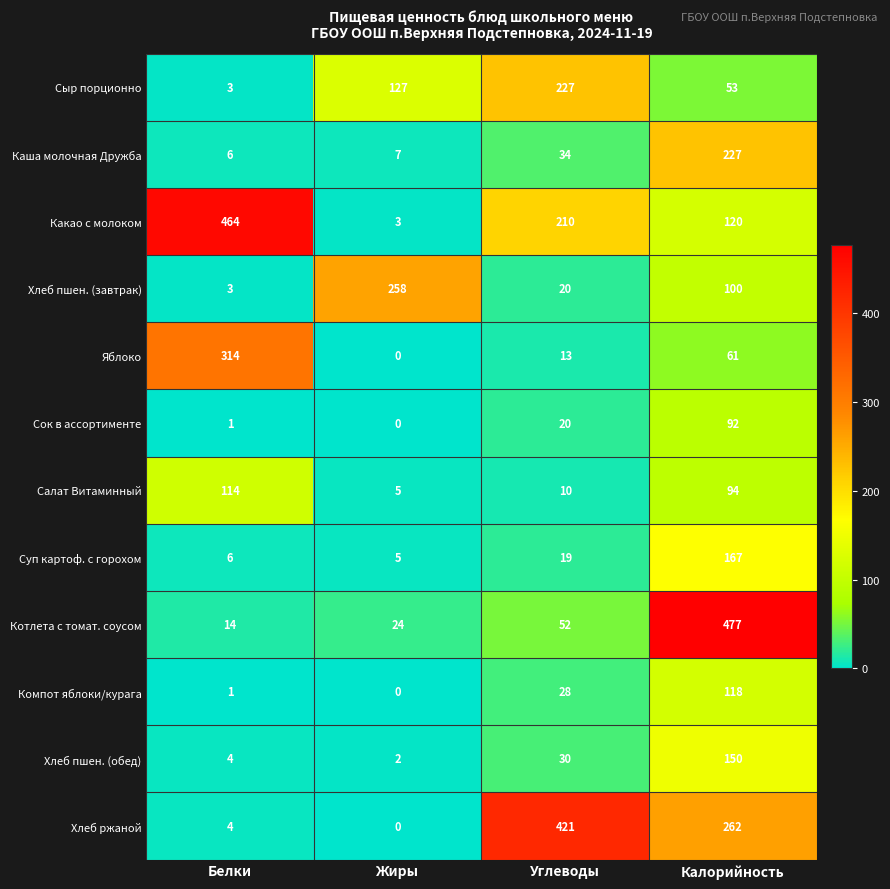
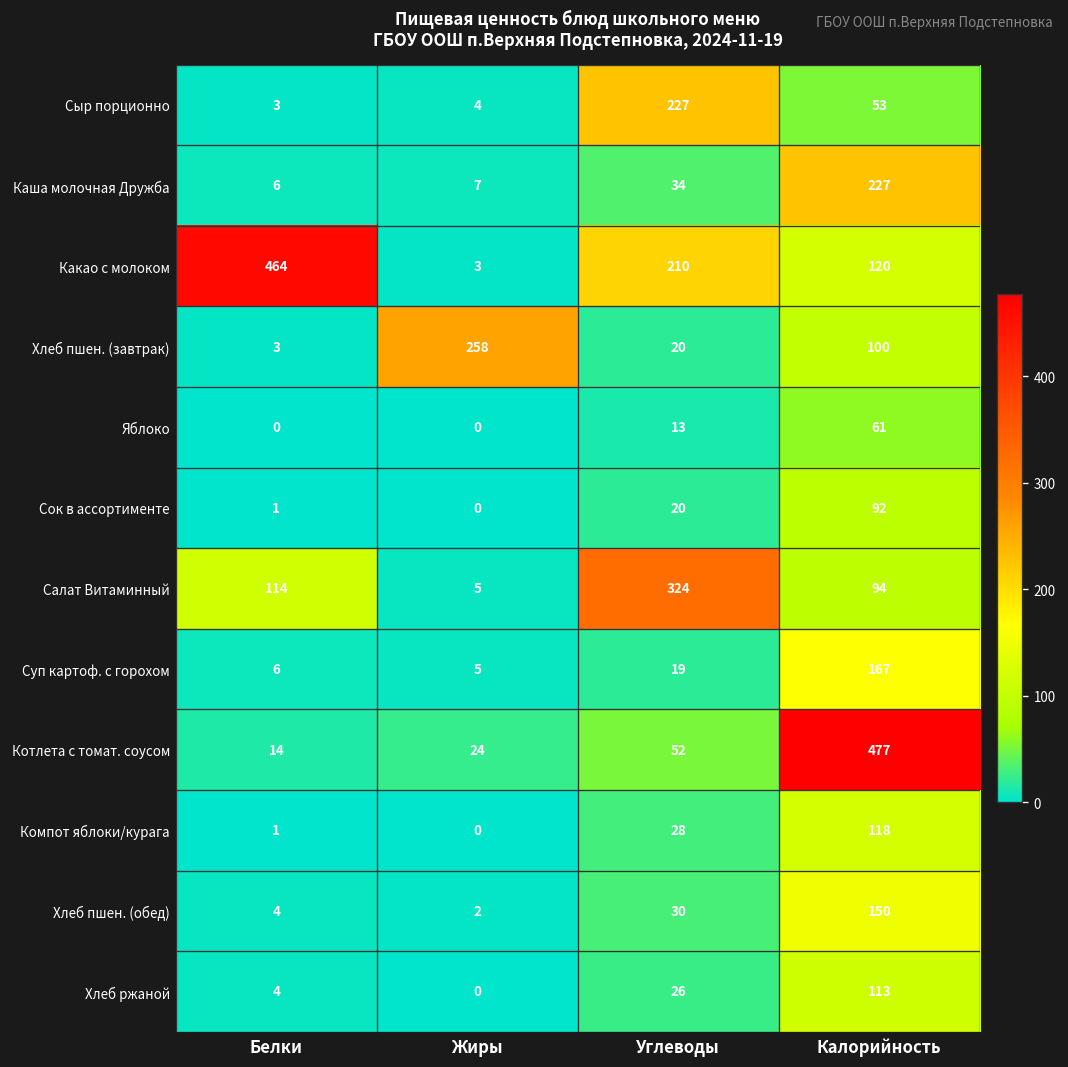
Сыр порционно, Жиры: 127 -> 4
Яблоко, Белки: 314 -> 0
Салат Витаминный, Углеводы: 10 -> 324
Хлеб ржаной, Углеводы: 421 -> 26
Хлеб ржаной, Калорийность: 262 -> 113
